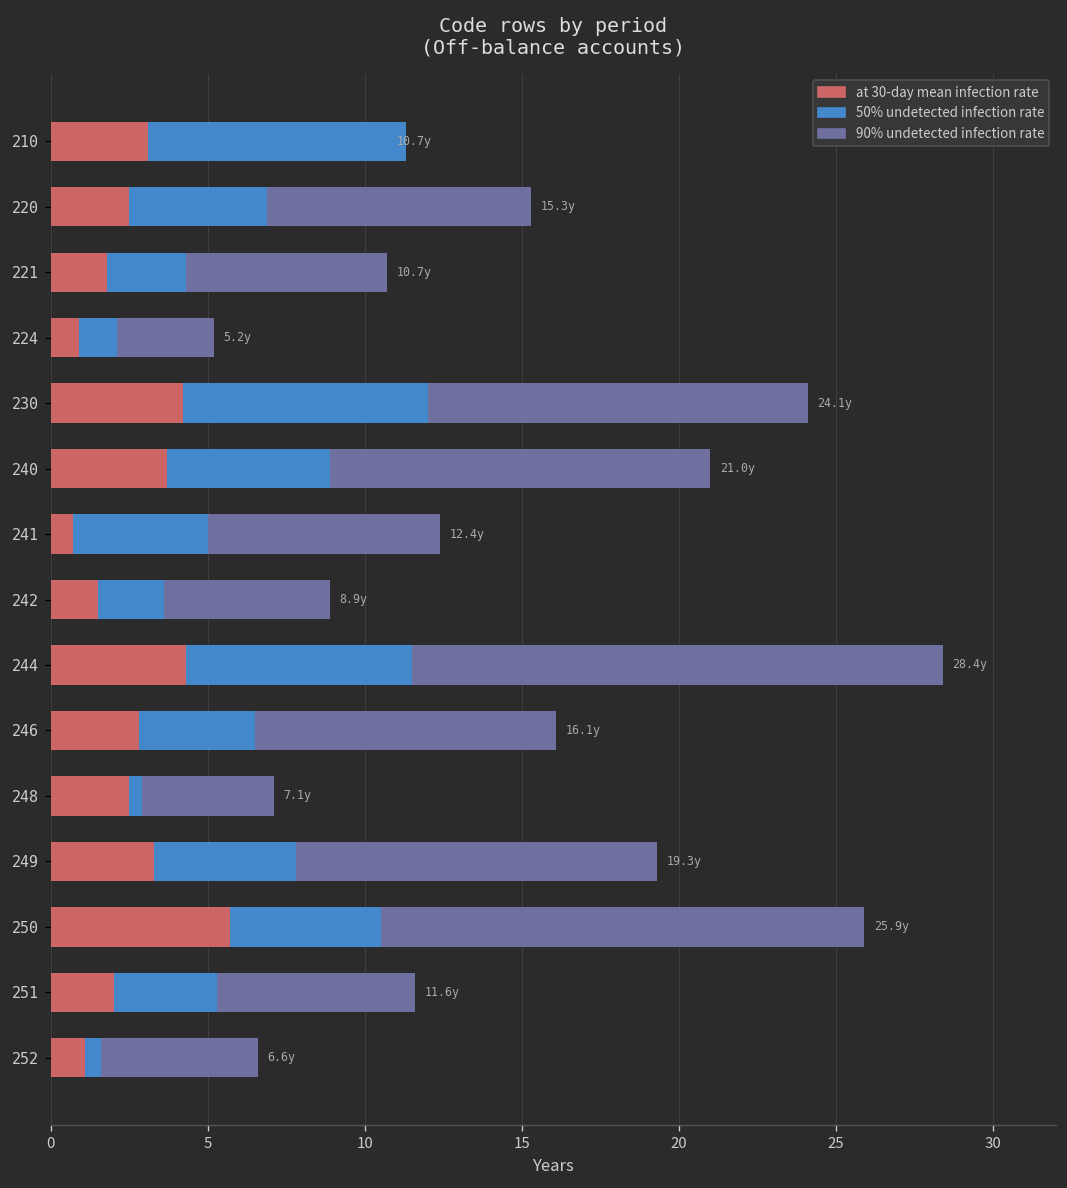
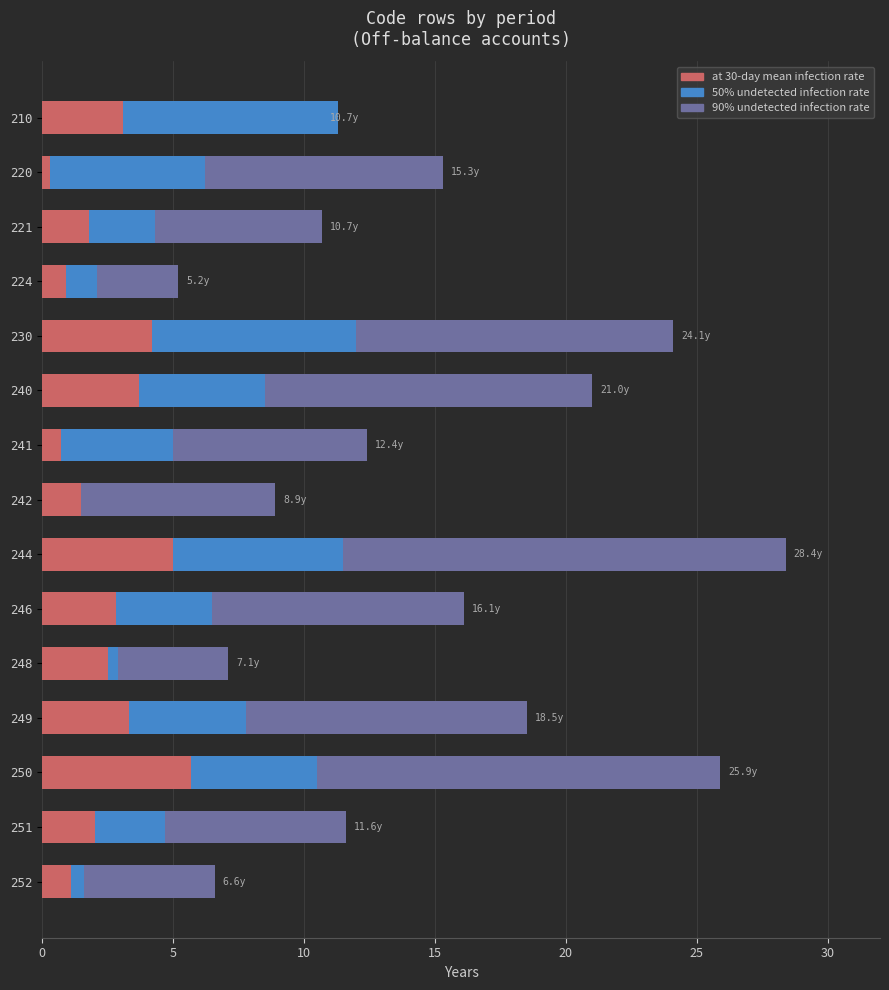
50% undetected infection rate, 220: 6.9 -> 6.2
at 30-day mean infection rate, 220: 2.5 -> 0.3
50% undetected infection rate, 240: 8.9 -> 8.5
50% undetected infection rate, 242: 3.6 -> 1.3
at 30-day mean infection rate, 244: 4.3 -> 5.0
90% undetected infection rate, 249: 19.3y -> 18.5y
50% undetected infection rate, 251: 5.3 -> 4.7
